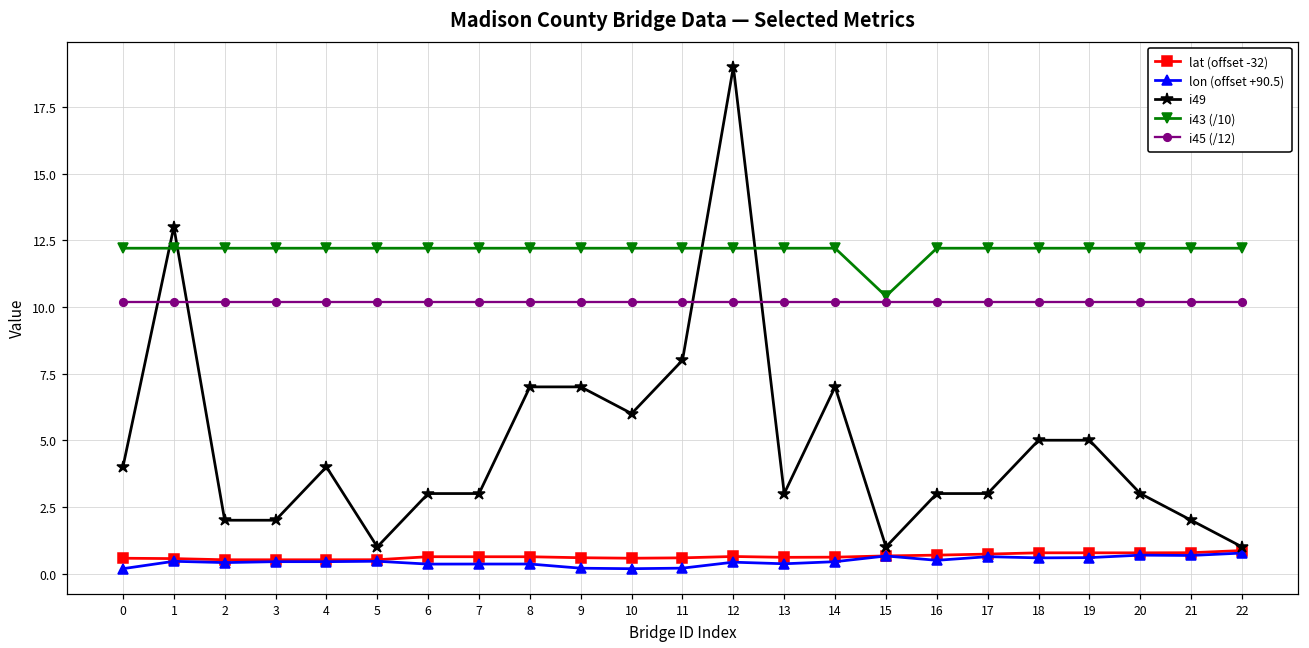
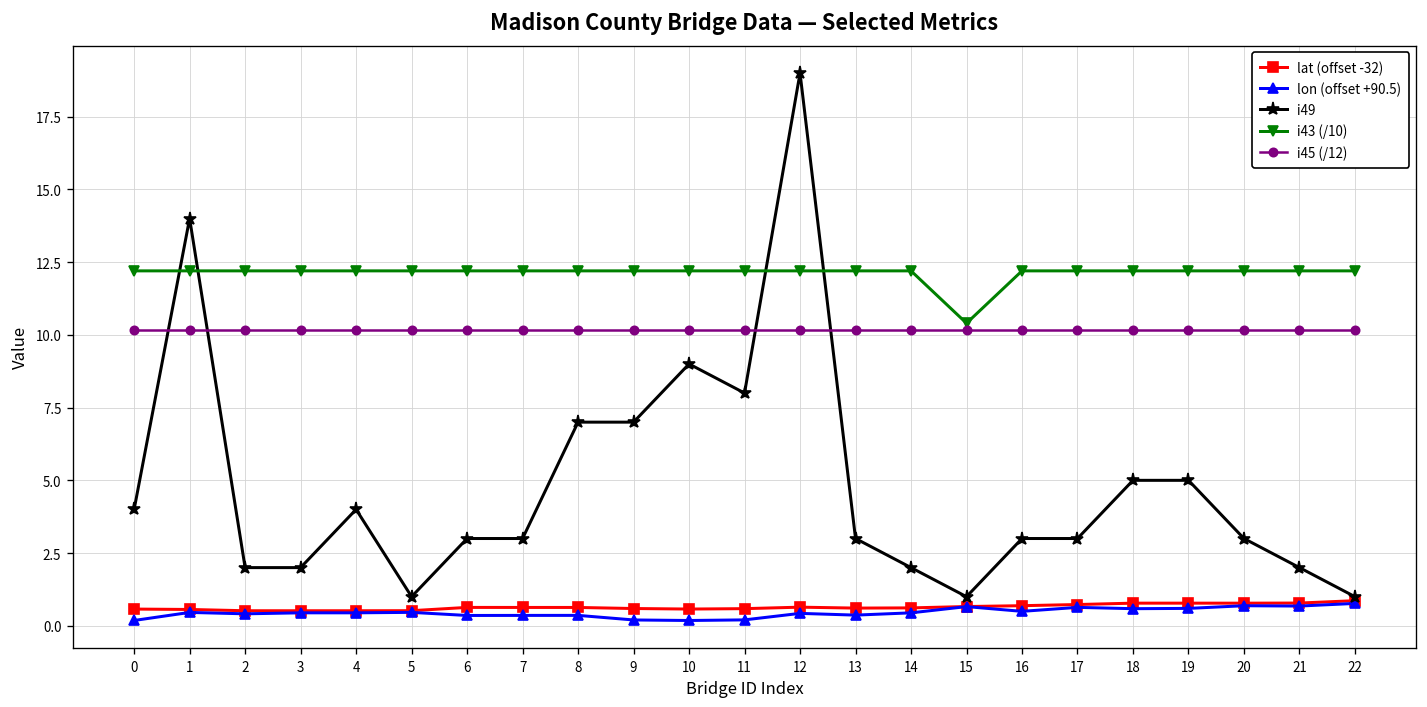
i49, 1: 13 -> 14
i49, 10: 6 -> 9
i49, 14: 7 -> 2
